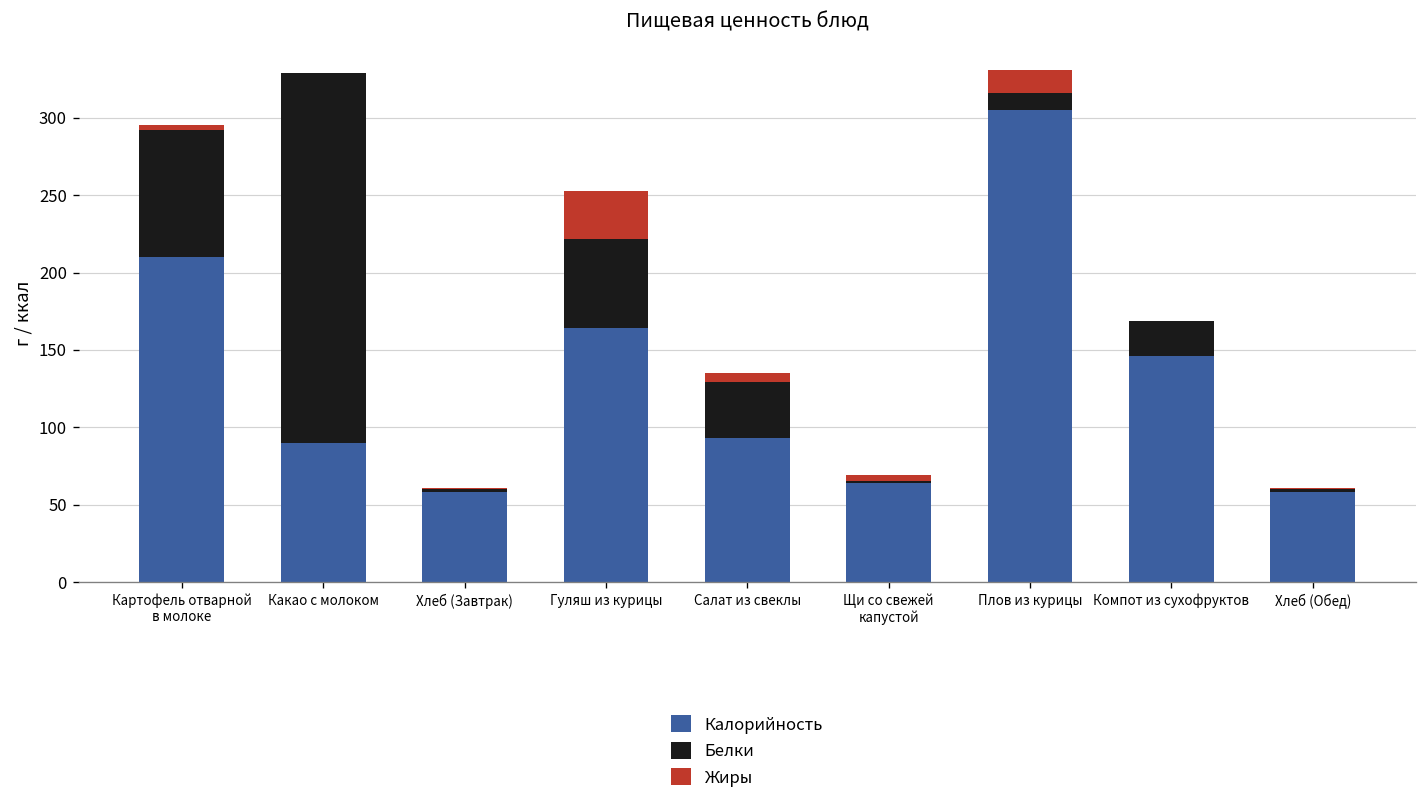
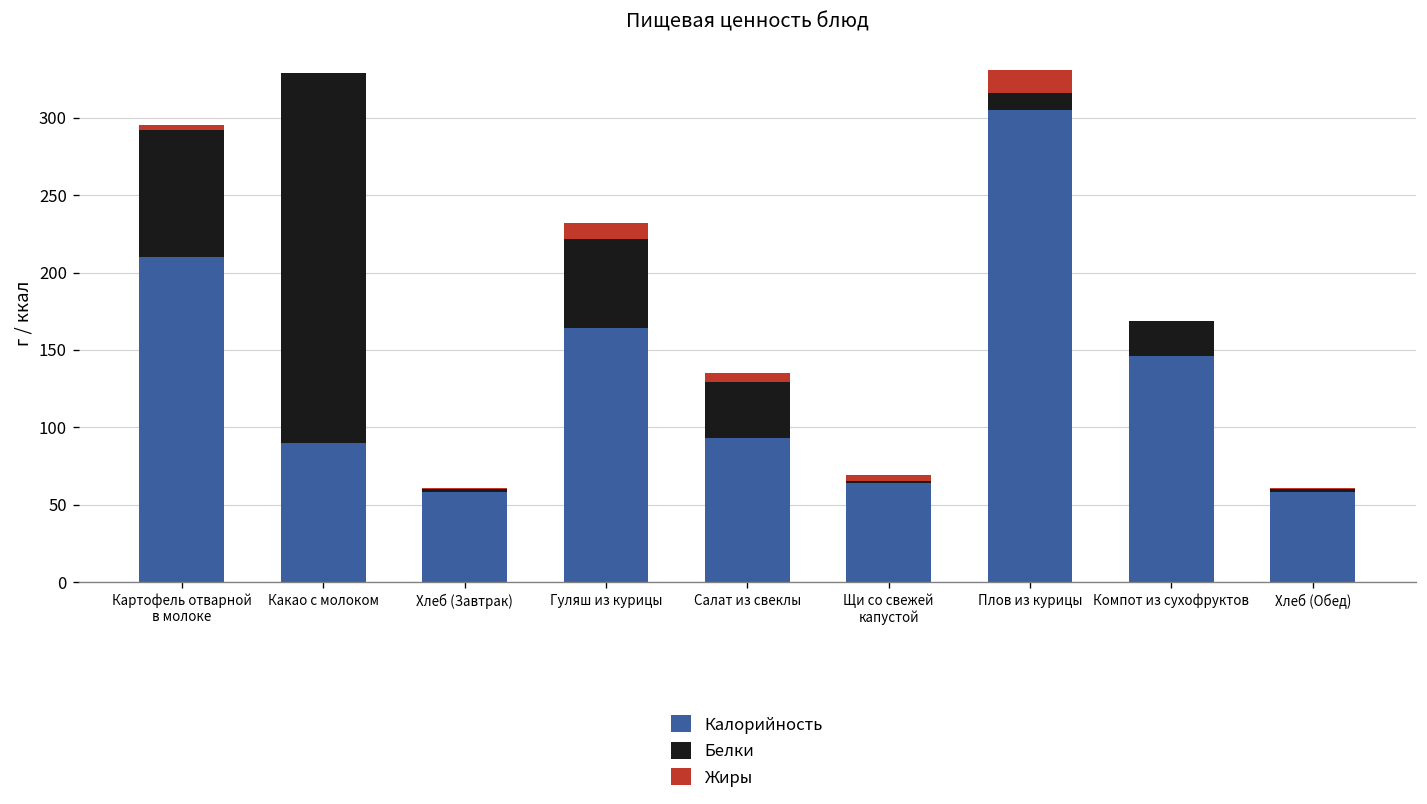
Жиры, Гуляш из курицы: 31 -> 10
